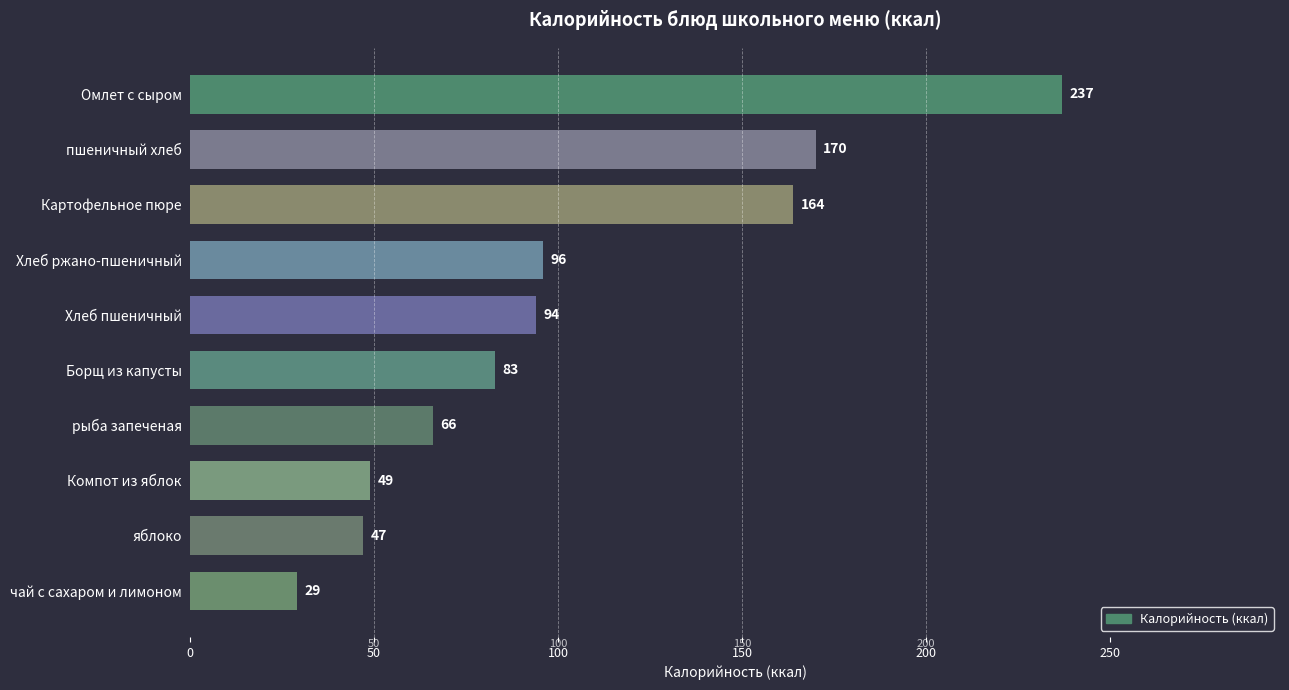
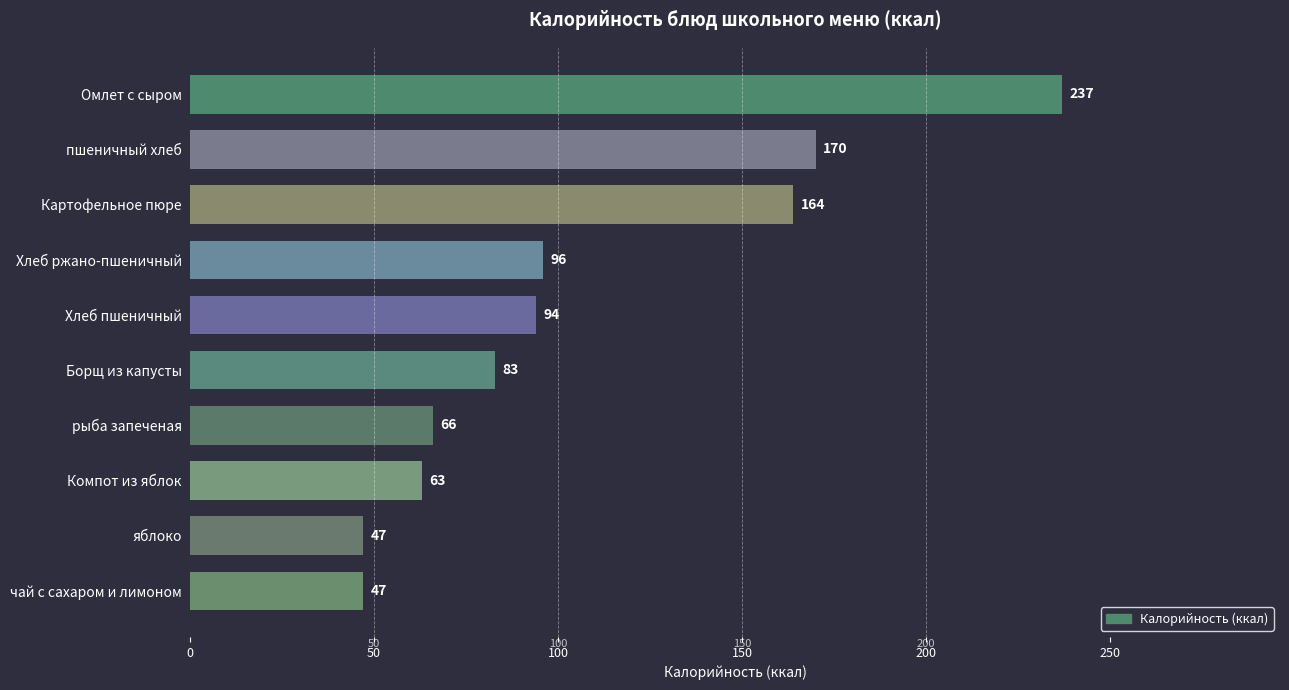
Компот из яблок: 49 -> 63
чай с сахаром и лимоном: 29 -> 47
